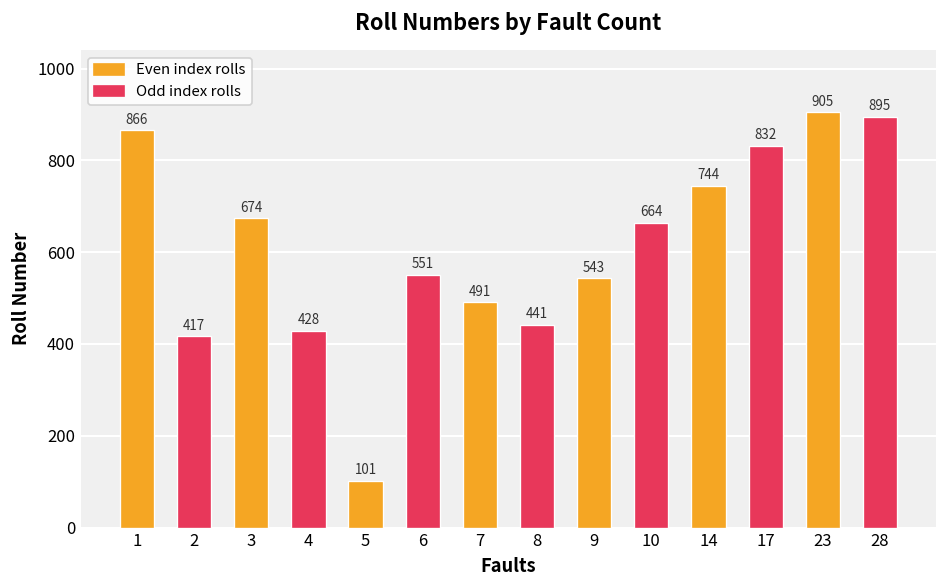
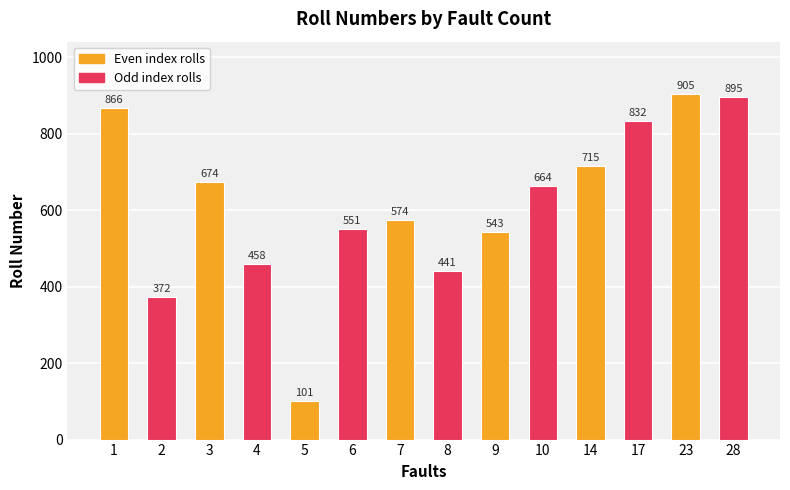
2: 417 -> 372
4: 428 -> 458
7: 491 -> 574
14: 744 -> 715
